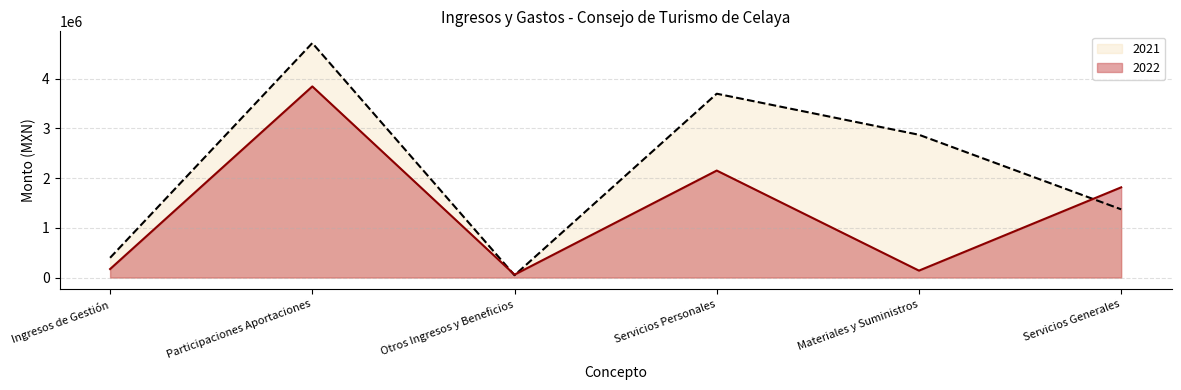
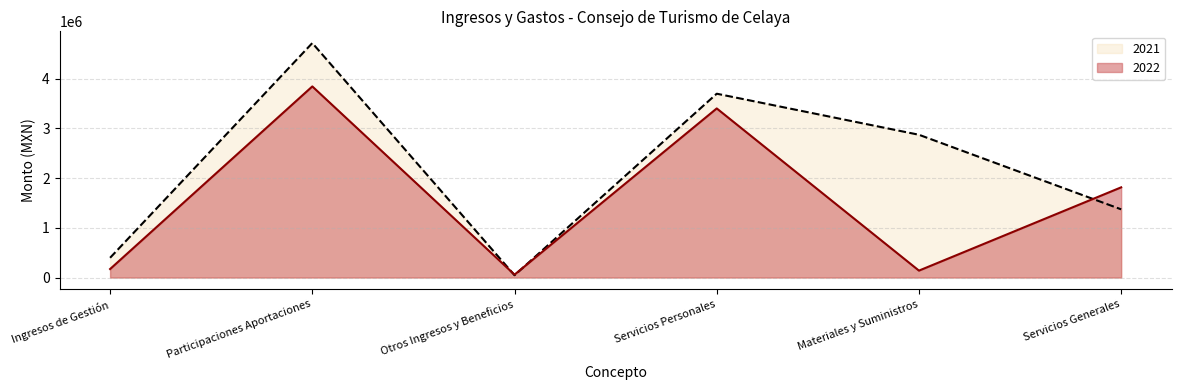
2022, Servicios Personales: 2200000 -> 3400000
